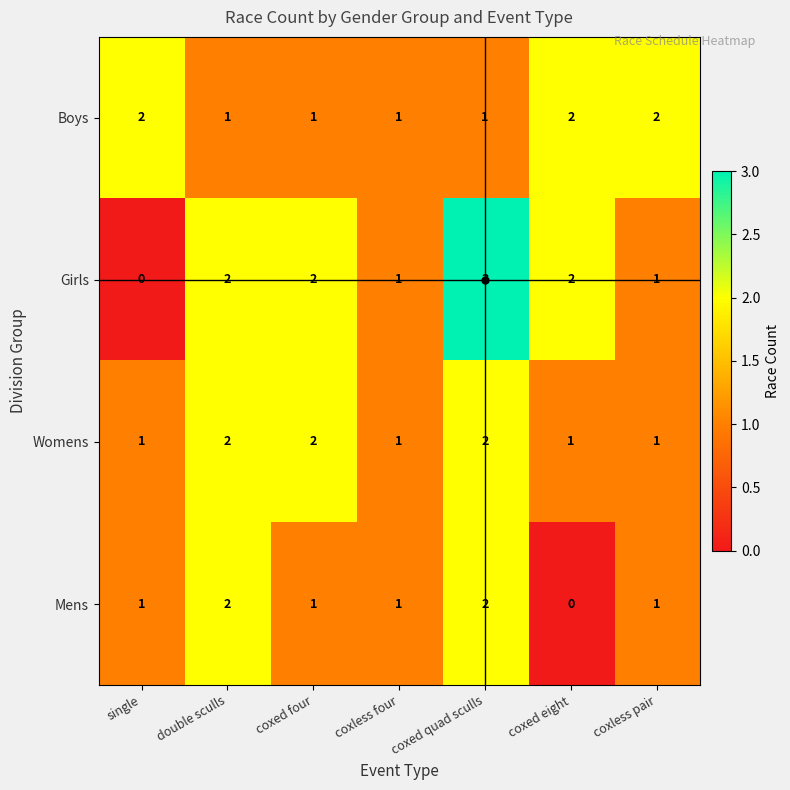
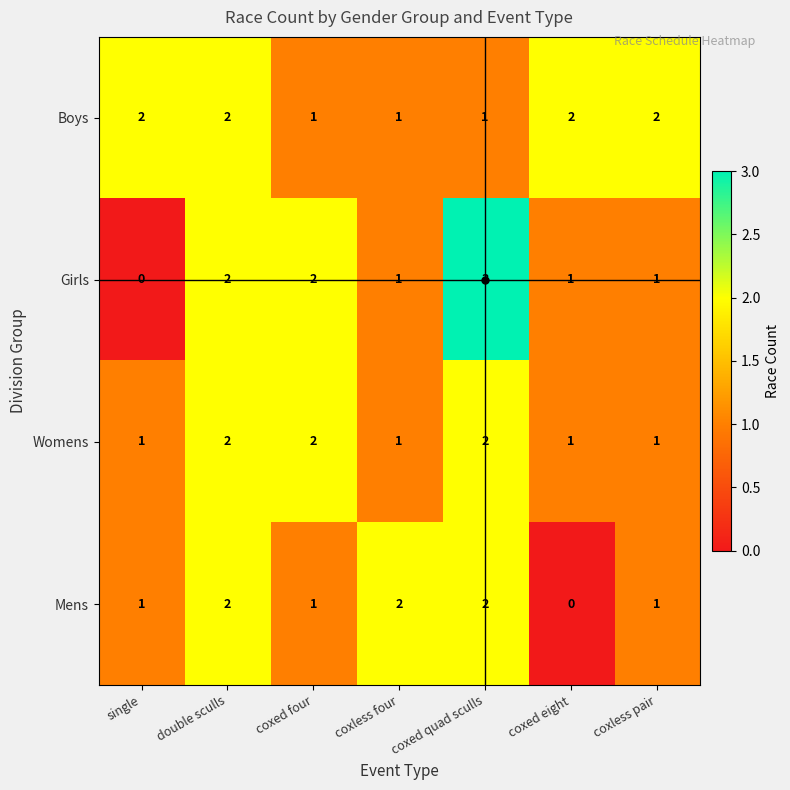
Boys, double sculls: 1 -> 2
Girls, coxed eight: 2 -> 1
Mens, coxless four: 1 -> 2
